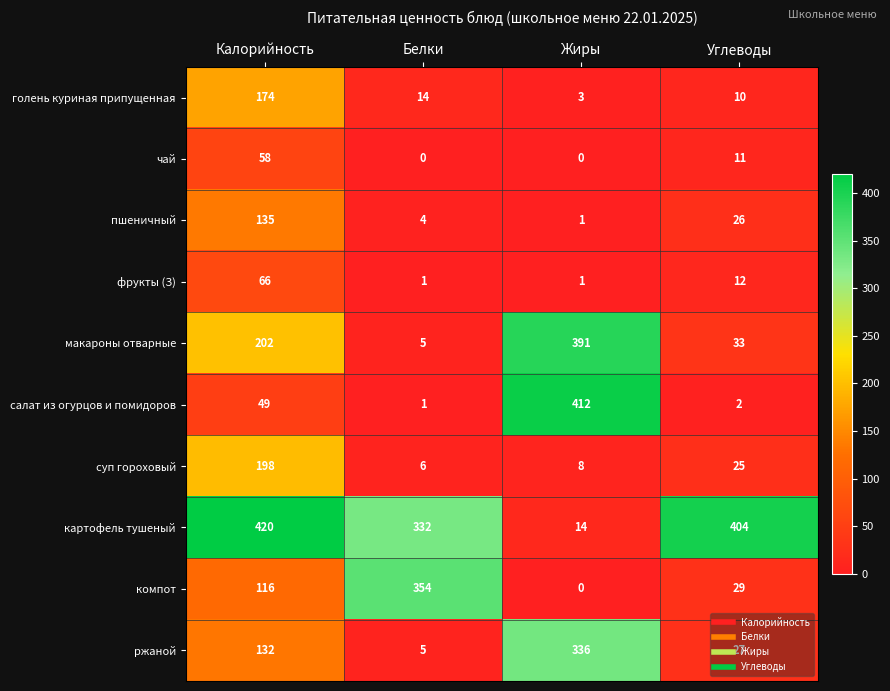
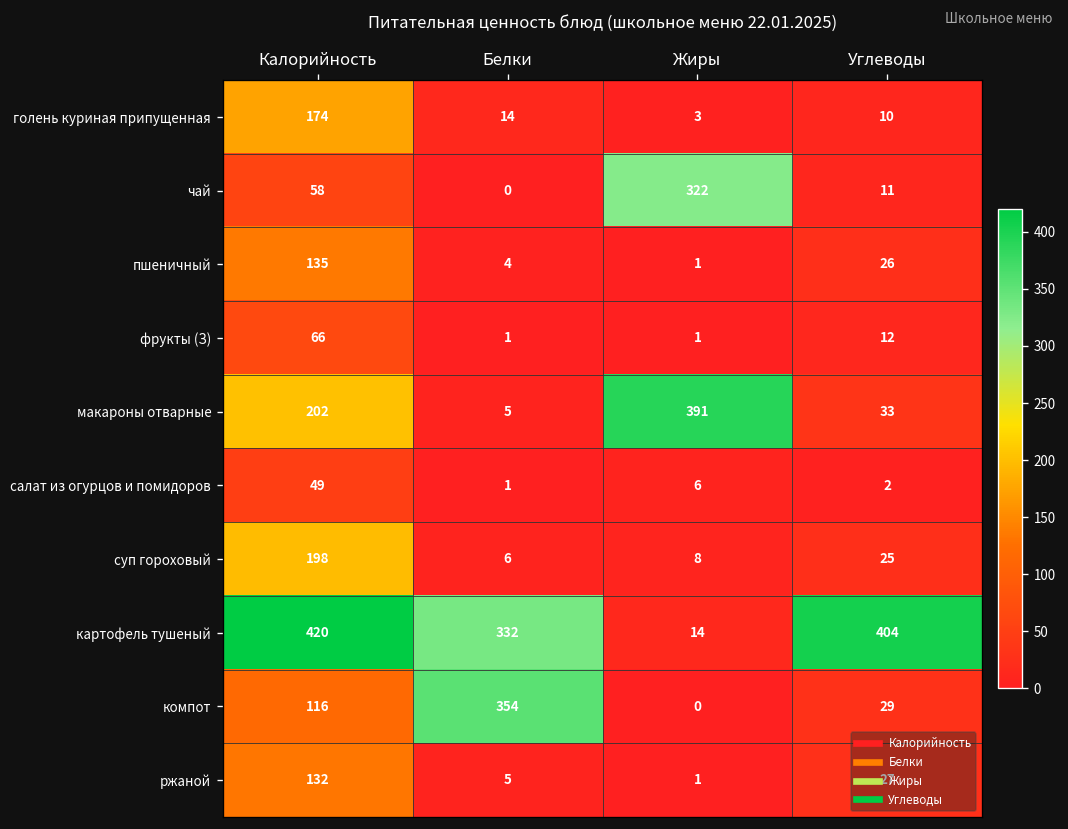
чай, Жиры: 0 -> 322
салат из огурцов и помидоров, Жиры: 412 -> 6
ржаной, Жиры: 336 -> 1
